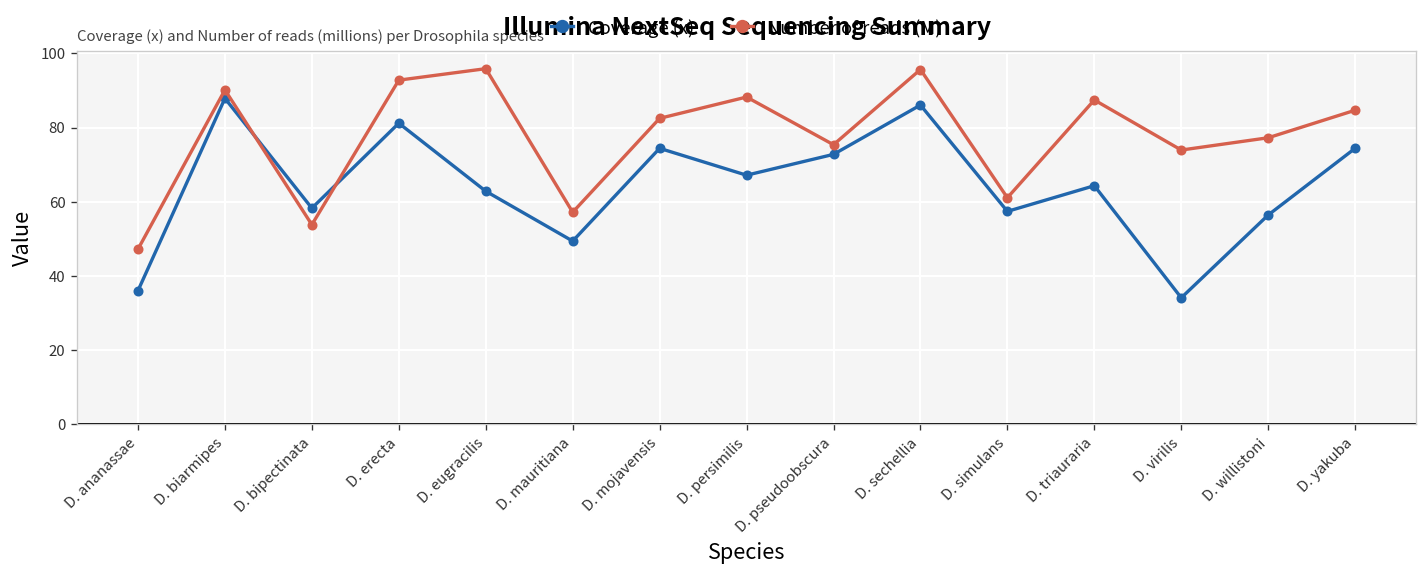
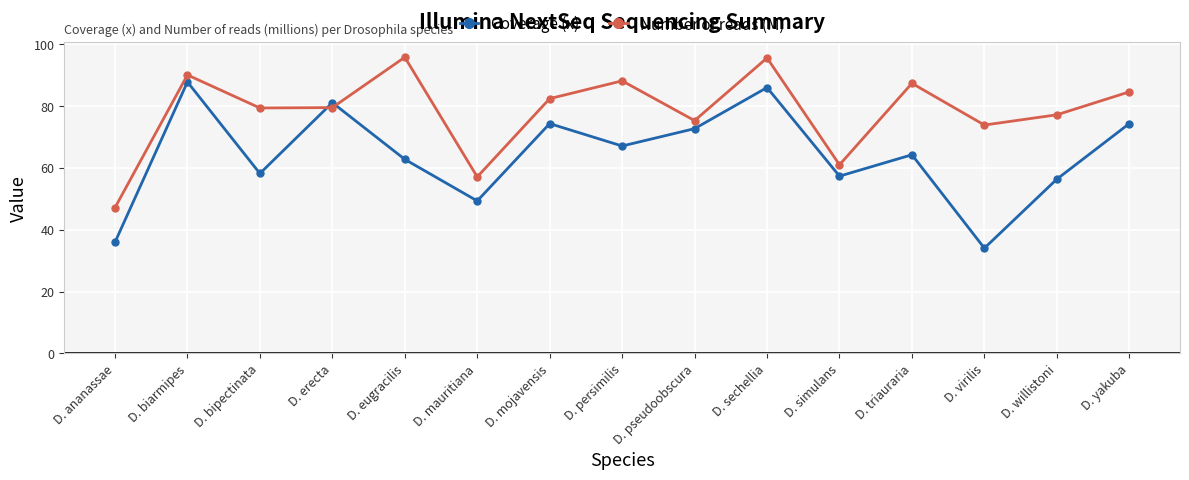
Number of reads (M), D. bipectinata: 54 -> 79
Number of reads (M), D. erecta: 93 -> 80
